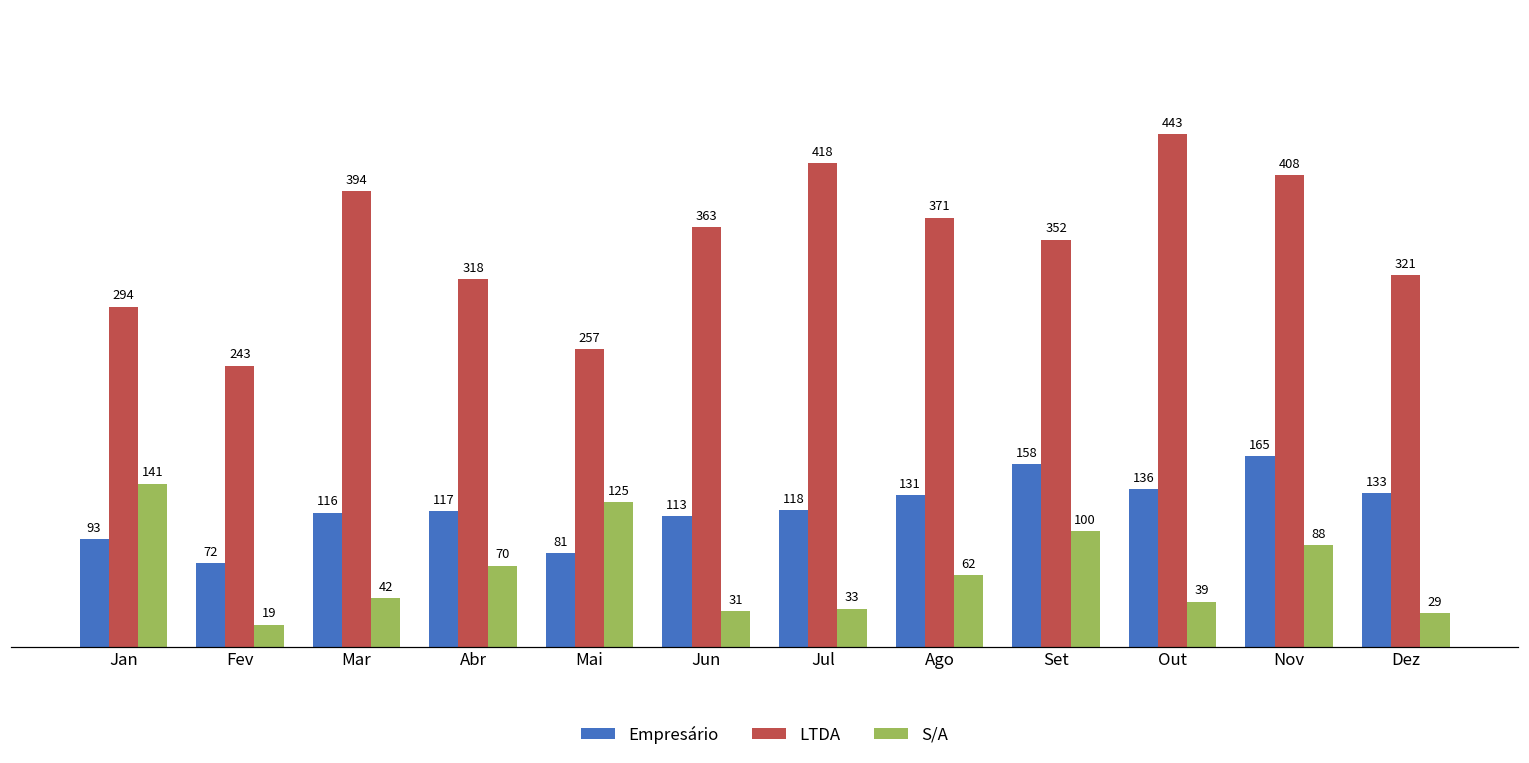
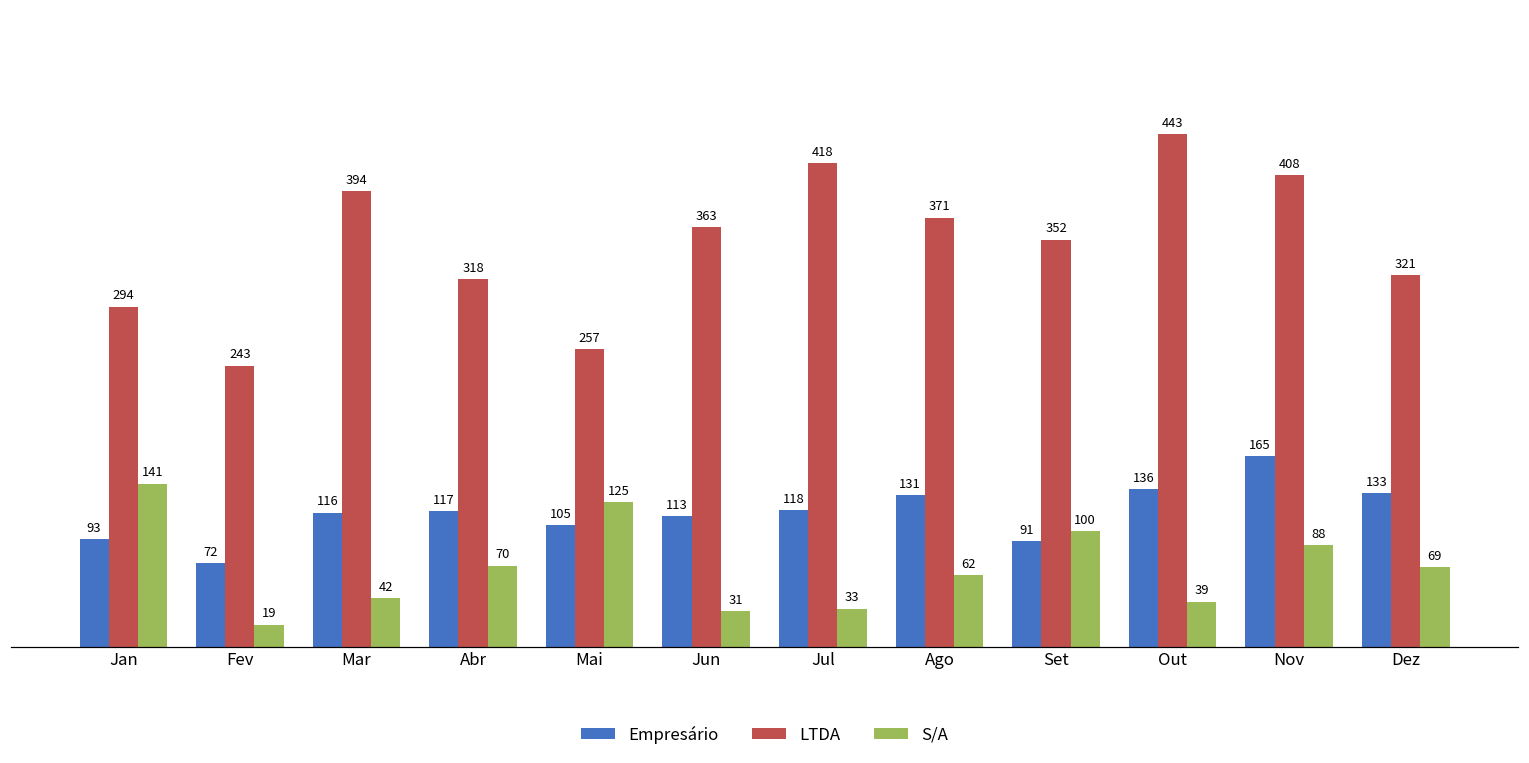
Empresário, Mai: 81 -> 105
Empresário, Set: 158 -> 91
S/A, Dez: 29 -> 69
